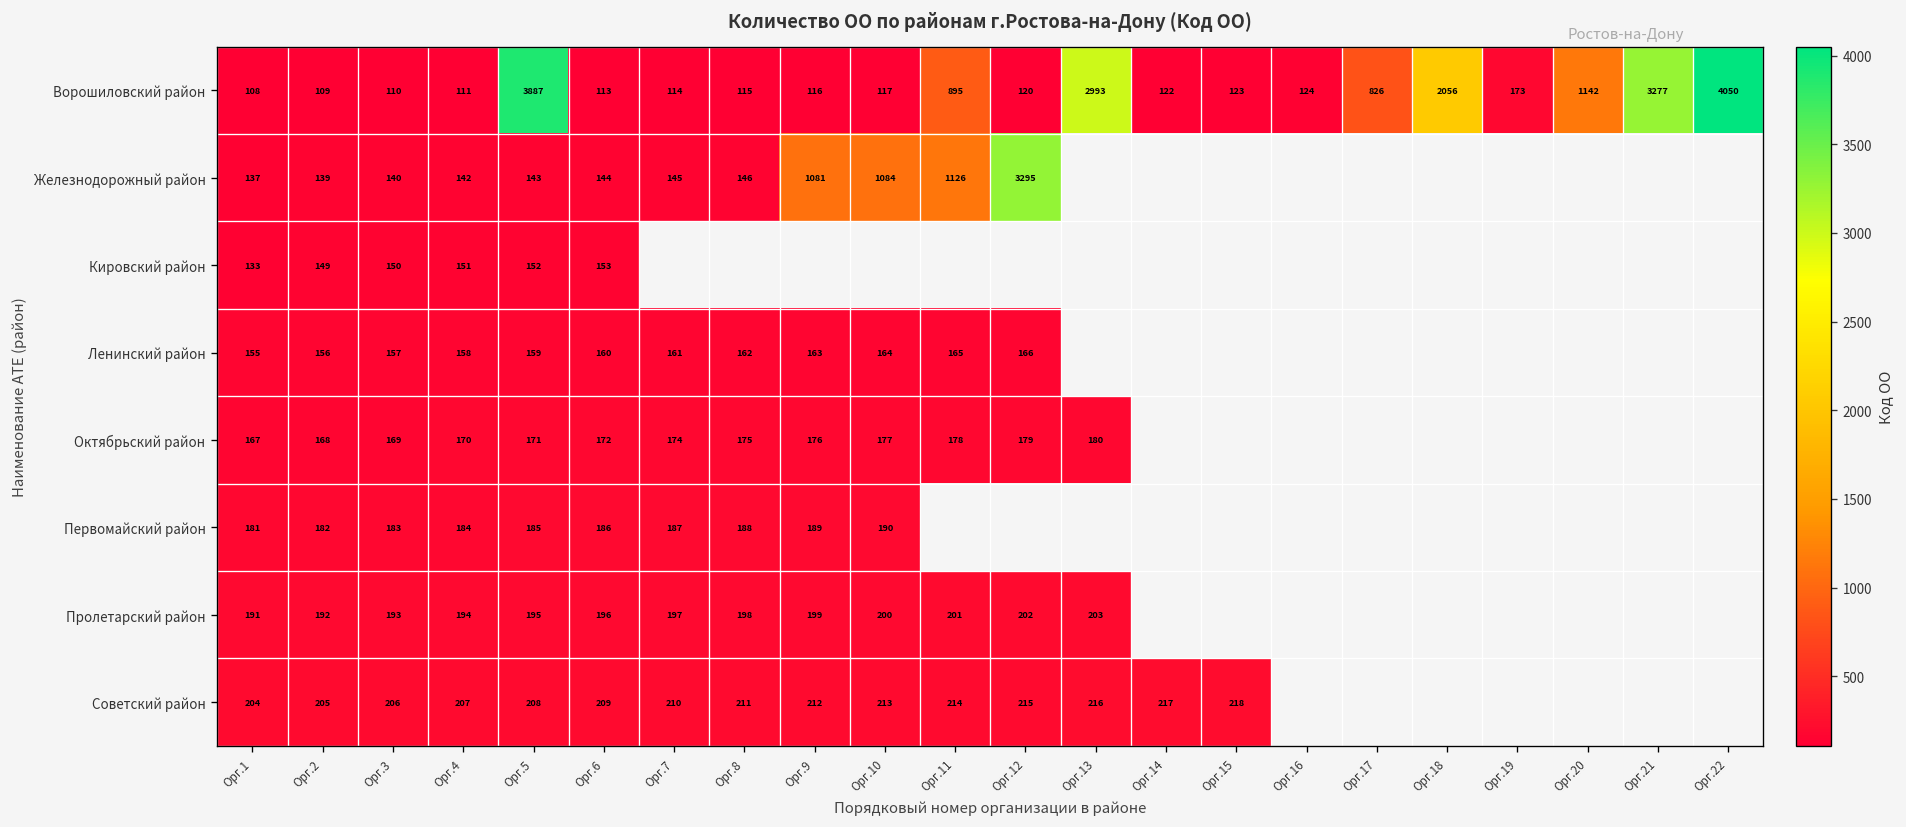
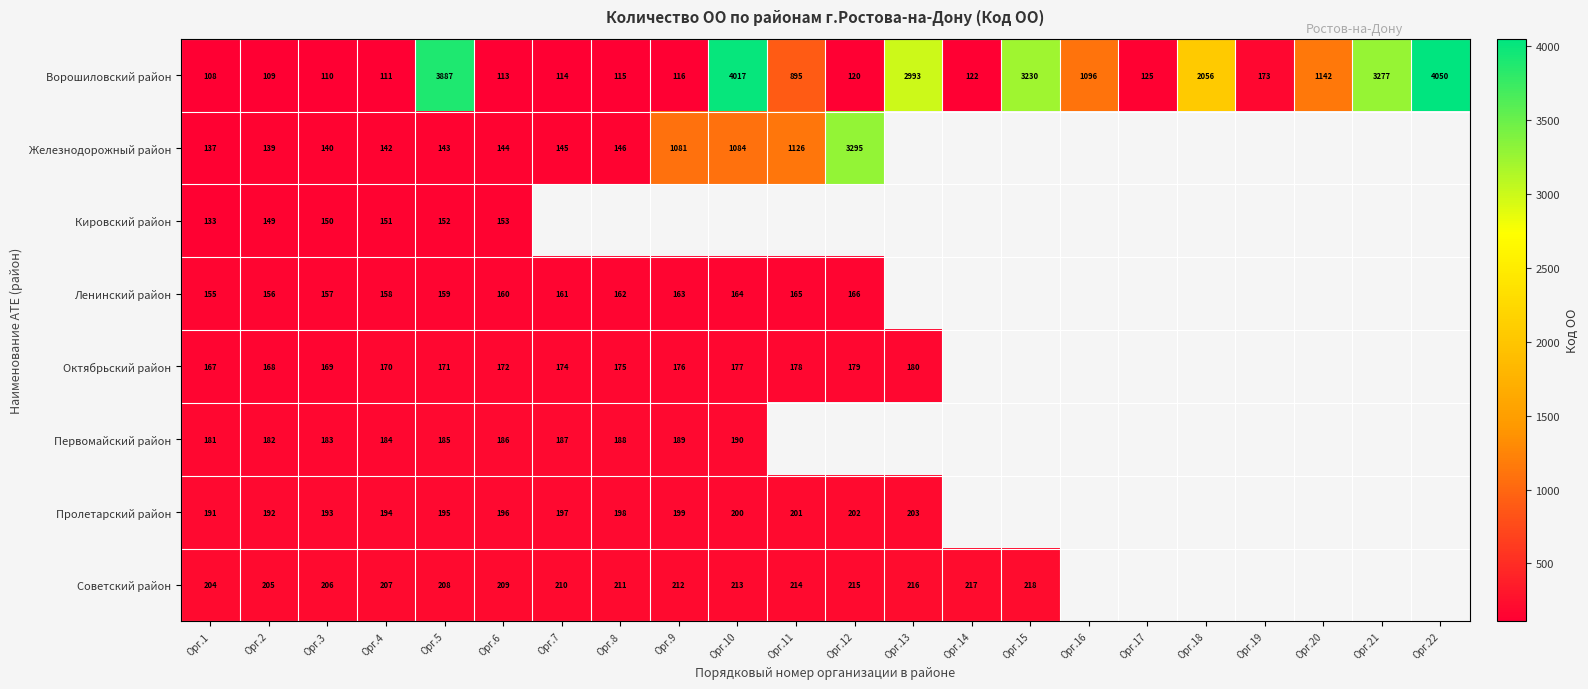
Ворошиловский район, Орг.10: 117 -> 4017
Ворошиловский район, Орг.15: 123 -> 3230
Ворошиловский район, Орг.16: 124 -> 1096
Ворошиловский район, Орг.17: 826 -> 125
